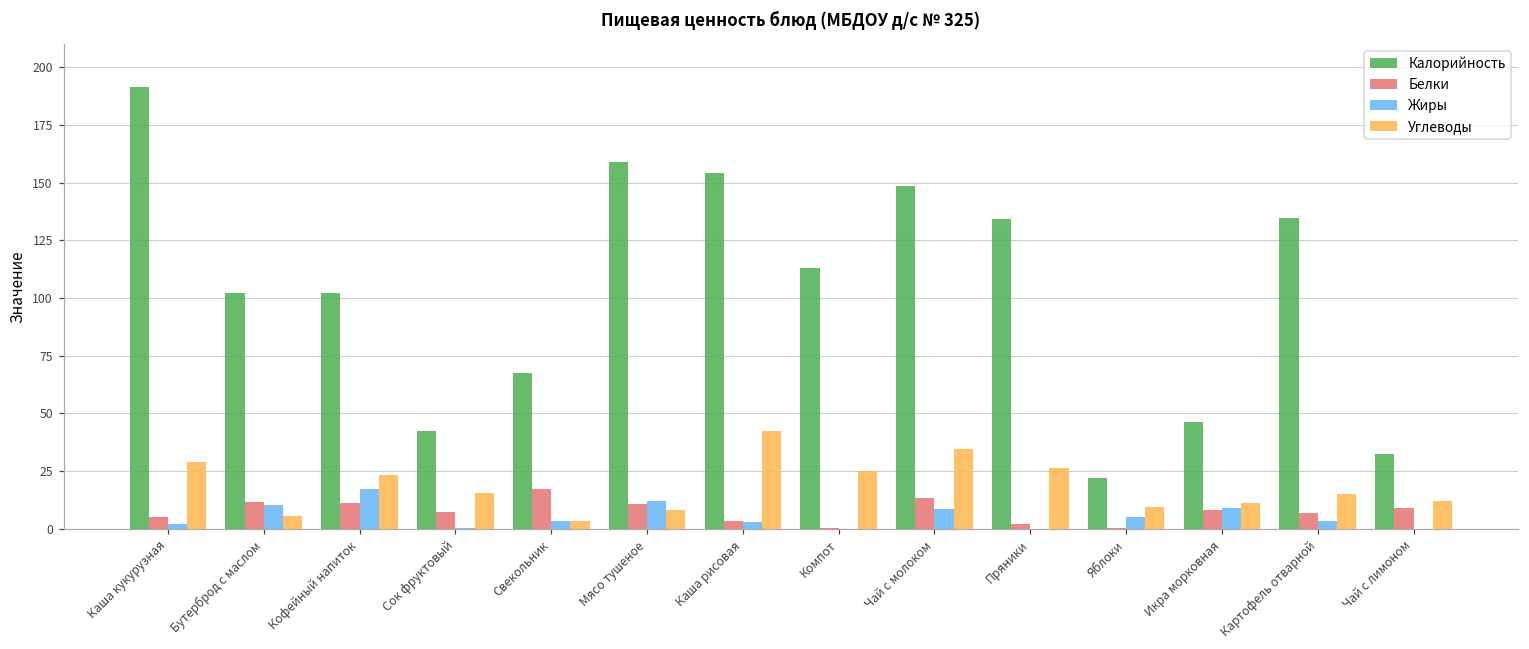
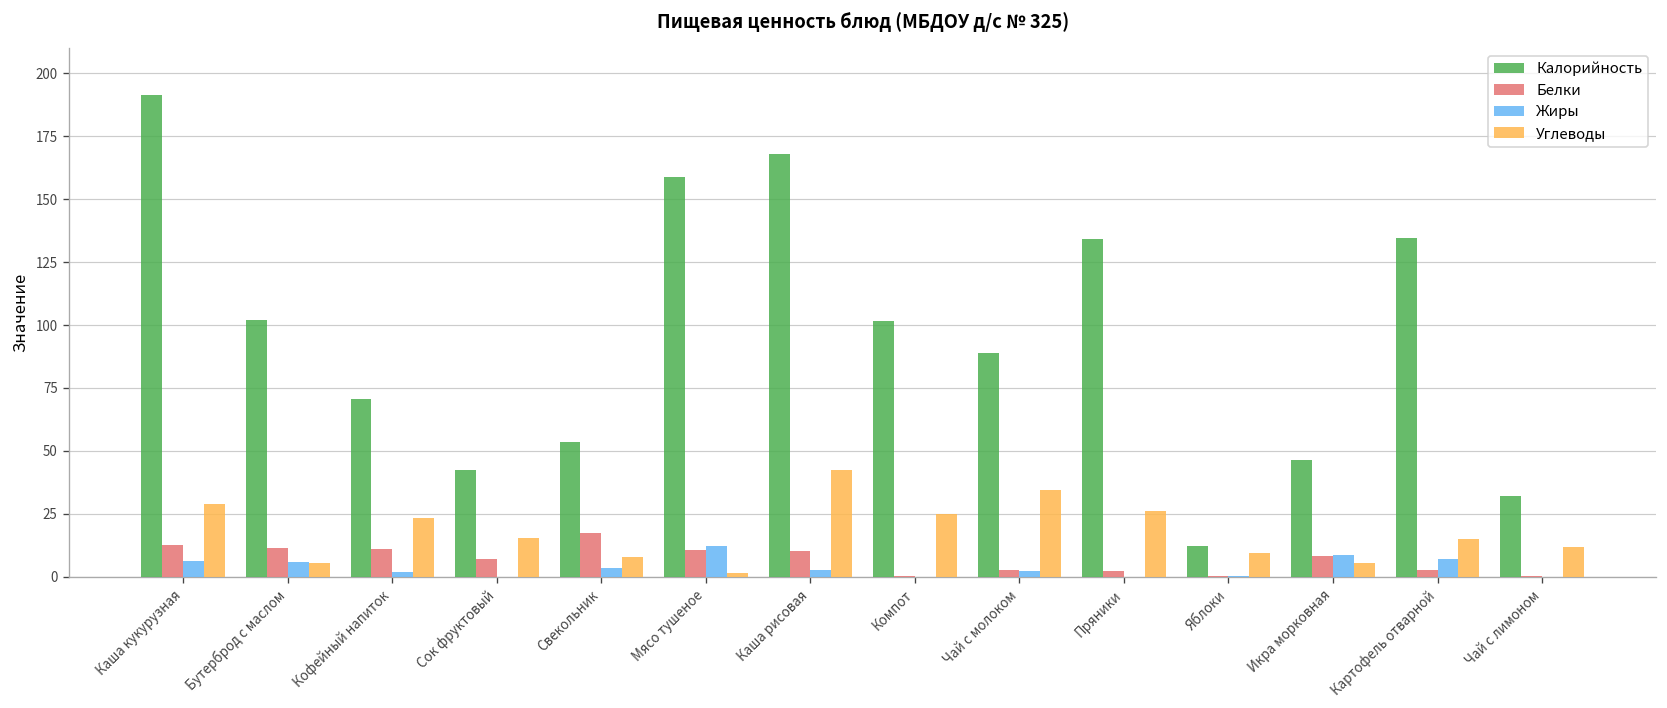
Белки, Каша кукурузная: 5 -> 13
Жиры, Каша кукурузная: 2 -> 6
Жиры, Бутерброд с маслом: 10 -> 6
Калорийность, Кофейный напиток: 102 -> 71
Жиры, Кофейный напиток: 17 -> 2
Калорийность, Свекольник: 68 -> 53
Углеводы, Свекольник: 3 -> 8
Углеводы, Мясо тушеное: 8 -> 2
Калорийность, Каша рисовая: 154 -> 168
Белки, Каша рисовая: 3 -> 10
Калорийность, Компот: 113 -> 102
Калорийность, Чай с молоком: 149 -> 89
Белки, Чай с молоком: 13 -> 3
Жиры, Чай с молоком: 9 -> 2
Калорийность, Яблоки: 22 -> 12
Жиры, Яблоки: 5 -> 0
Углеводы, Икра морковная: 11 -> 6
Белки, Картофель отварной: 7 -> 3
Жиры, Картофель отварной: 3 -> 7
Белки, Чай с лимоном: 9 -> 0
